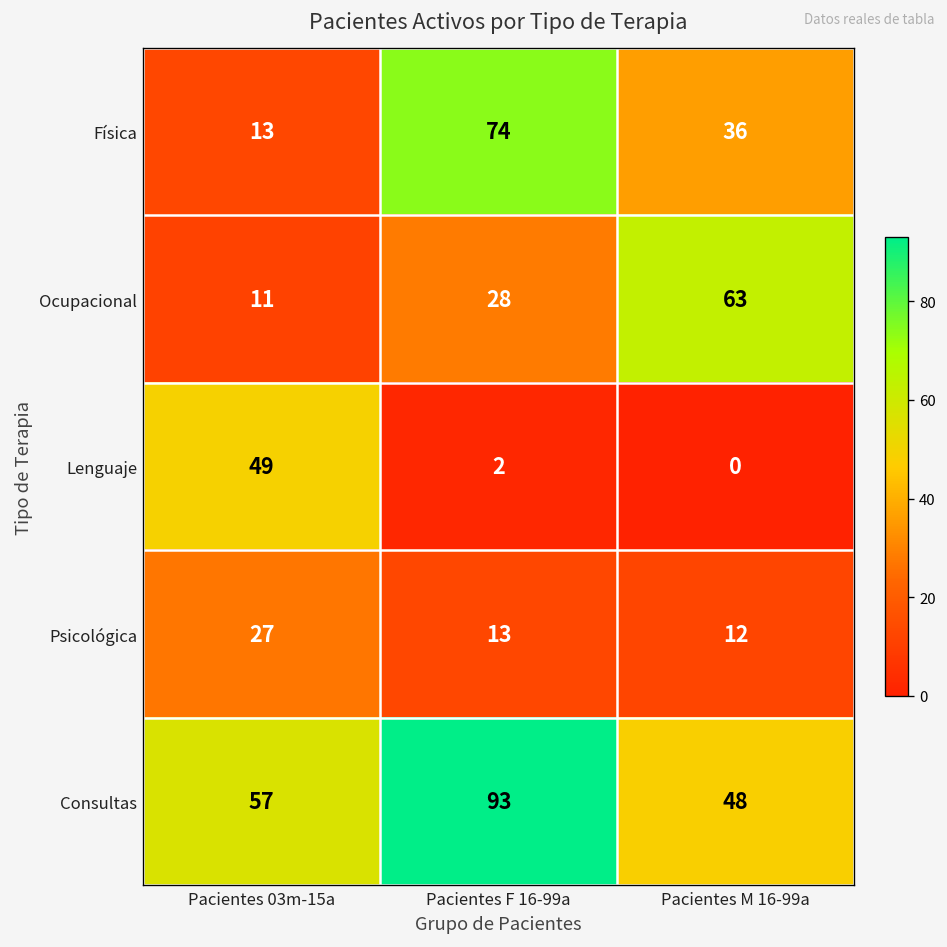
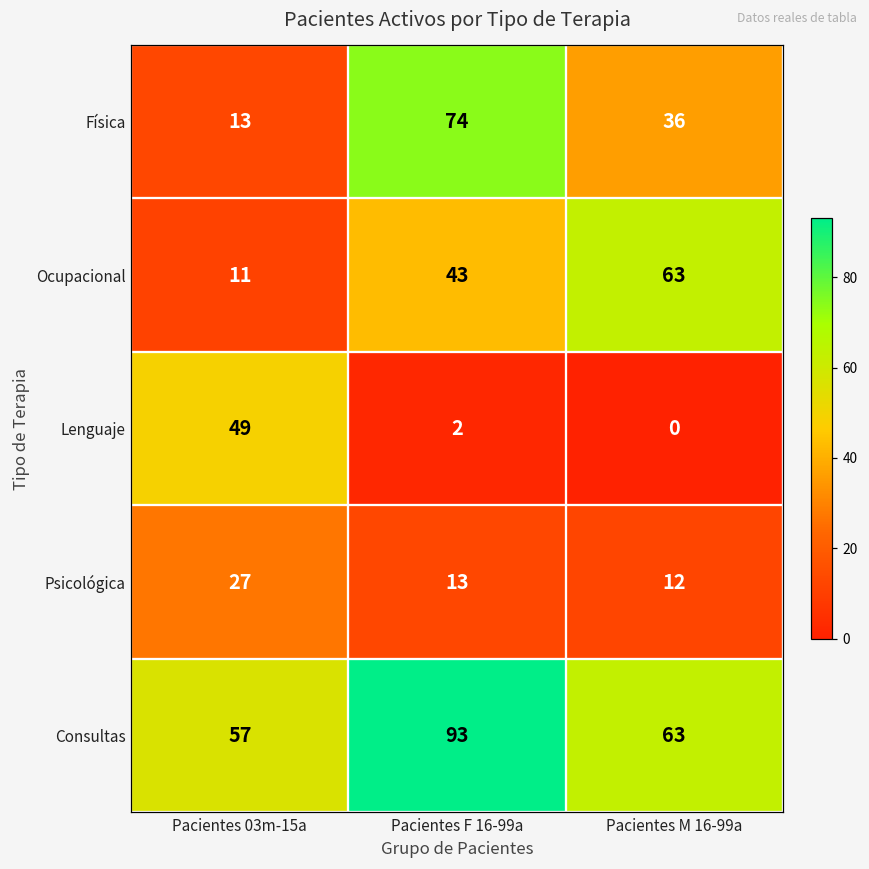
Ocupacional, Pacientes F 16-99a: 28 -> 43
Consultas, Pacientes M 16-99a: 48 -> 63
